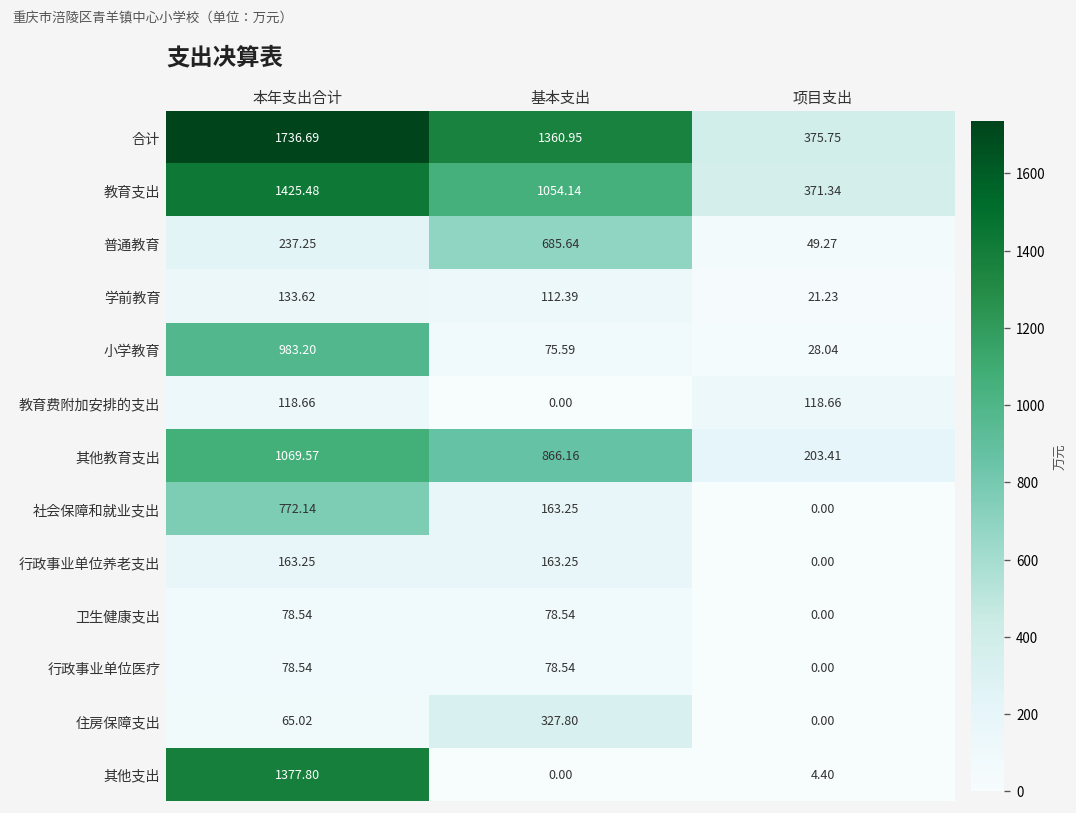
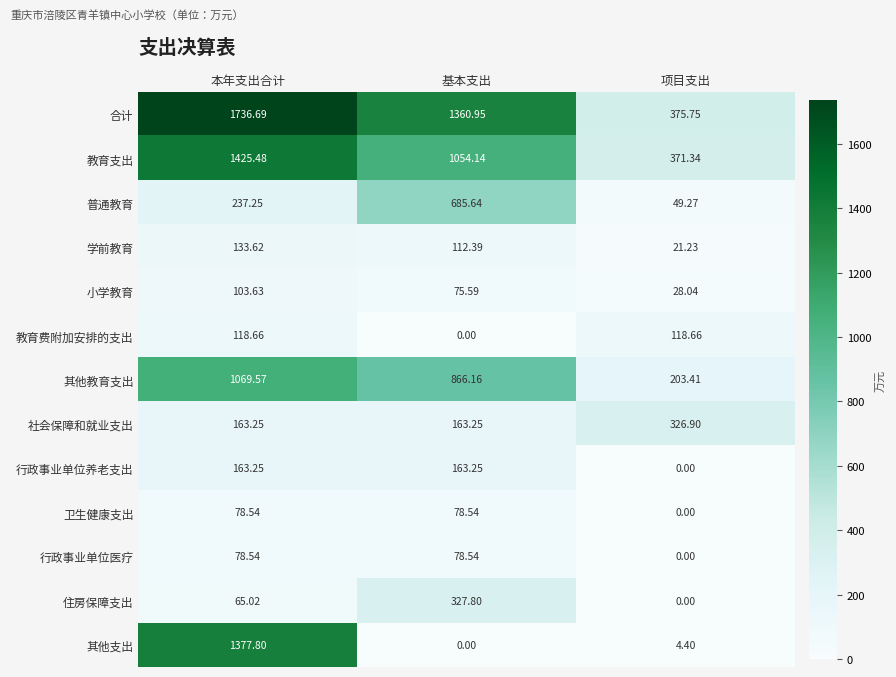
小学教育, 本年支出合计: 983.20 -> 103.63
社会保障和就业支出, 本年支出合计: 772.14 -> 163.25
社会保障和就业支出, 项目支出: 0.00 -> 326.90
